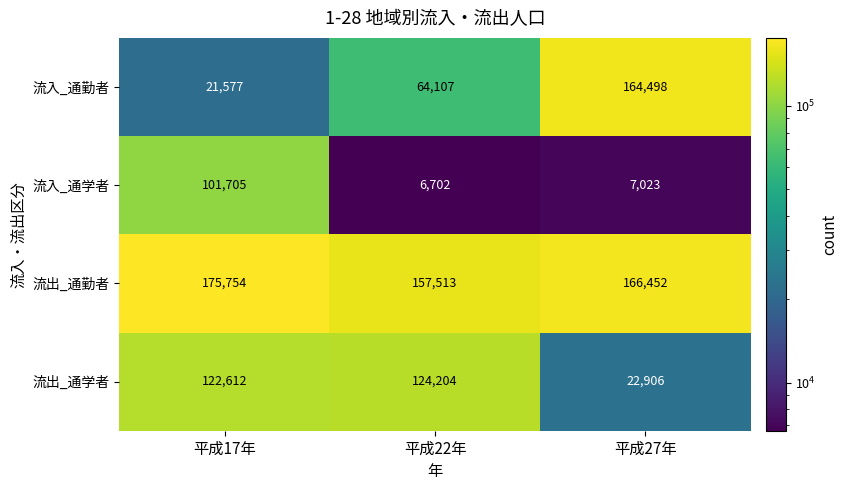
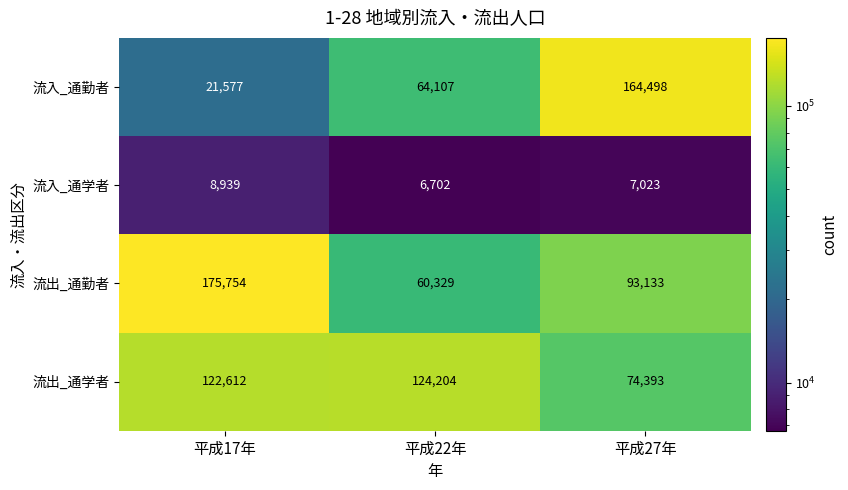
流入_通学者, 平成17年: 101,705 -> 8,939
流出_通勤者, 平成22年: 157,513 -> 60,329
流出_通勤者, 平成27年: 166,452 -> 93,133
流出_通学者, 平成27年: 22,906 -> 74,393
